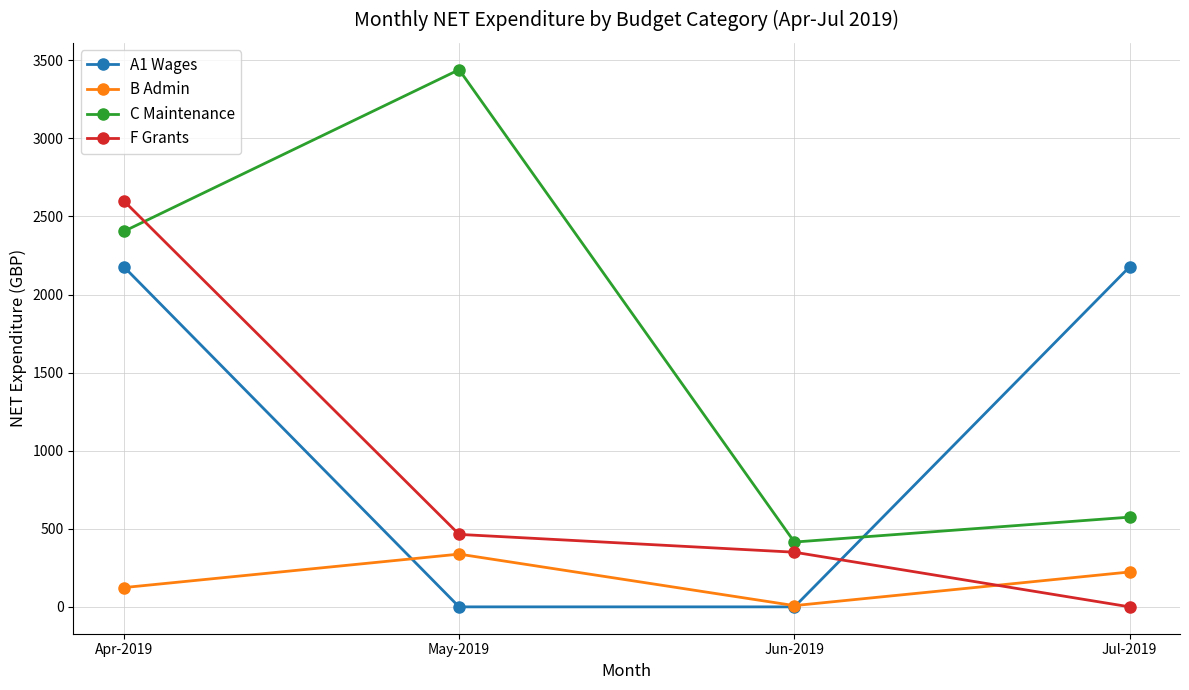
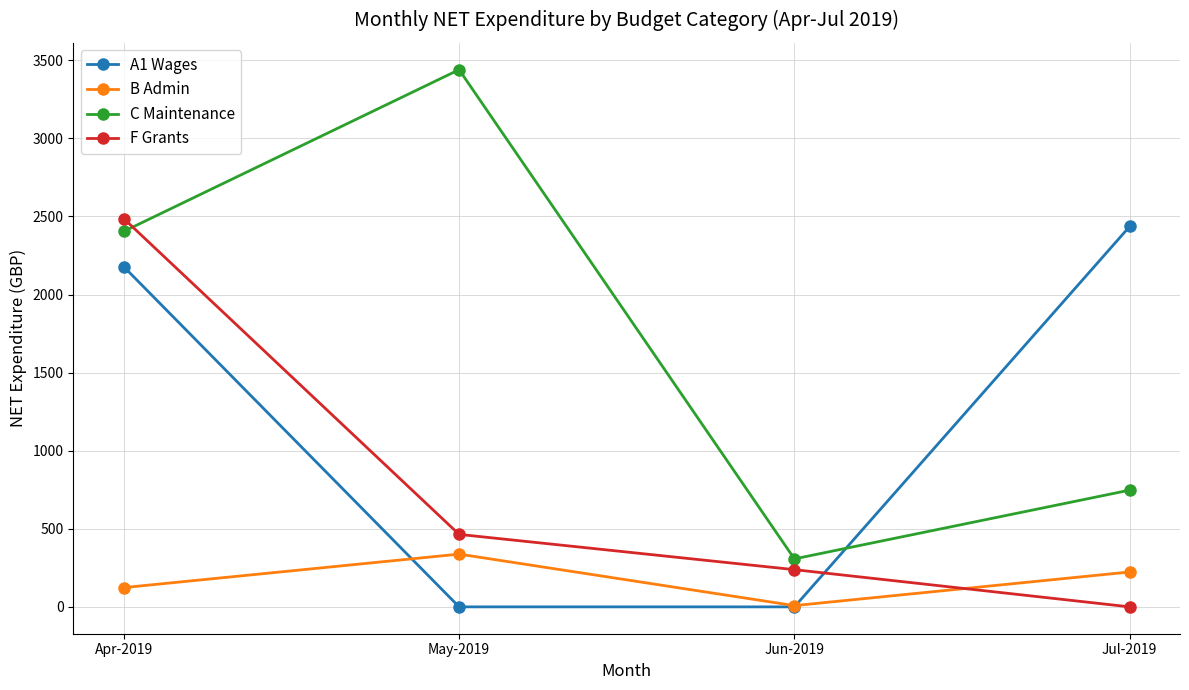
F Grants, Apr-2019: 2600 -> 2490
C Maintenance, Jun-2019: 420 -> 310
F Grants, Jun-2019: 350 -> 240
A1 Wages, Jul-2019: 2180 -> 2440
C Maintenance, Jul-2019: 570 -> 750
